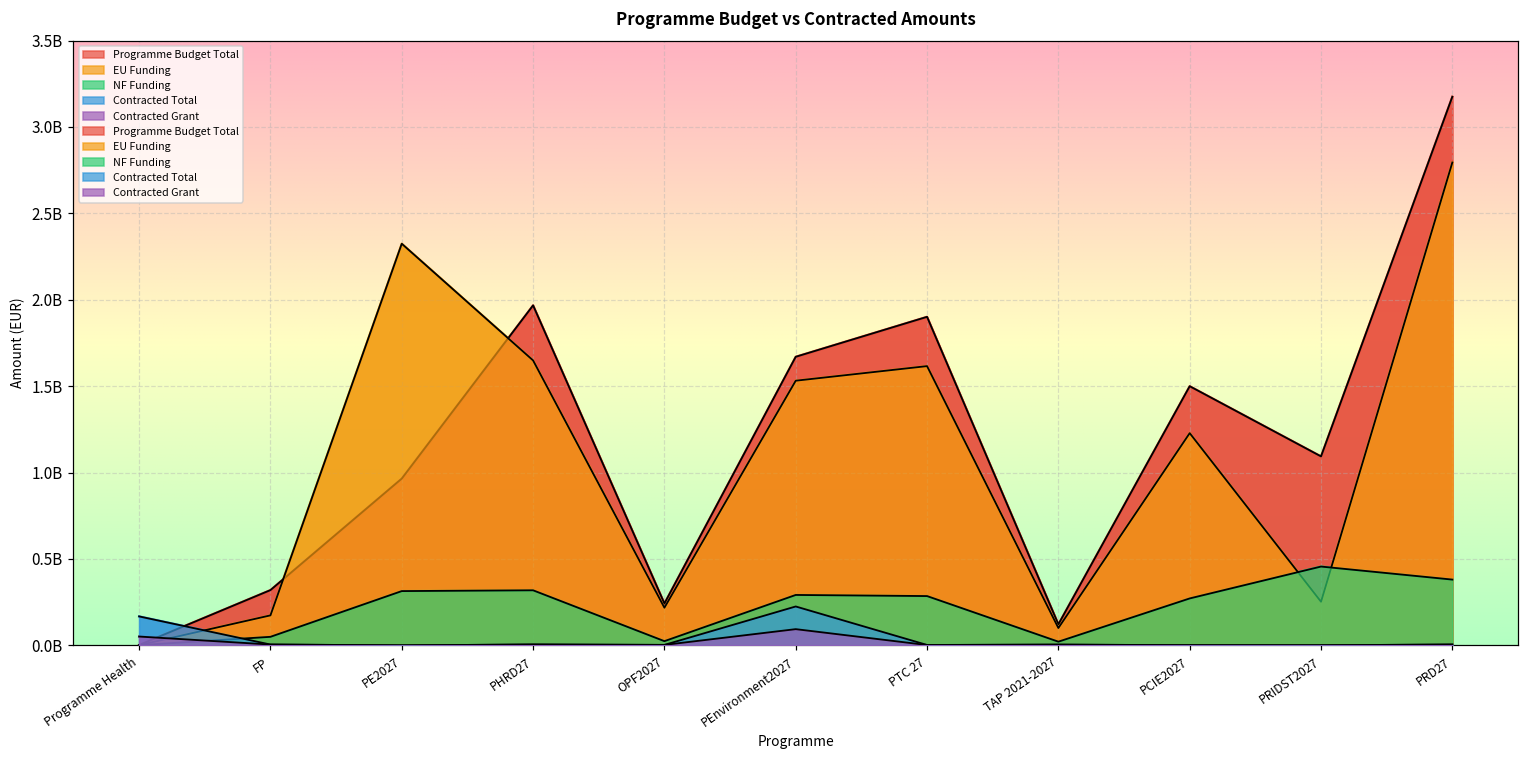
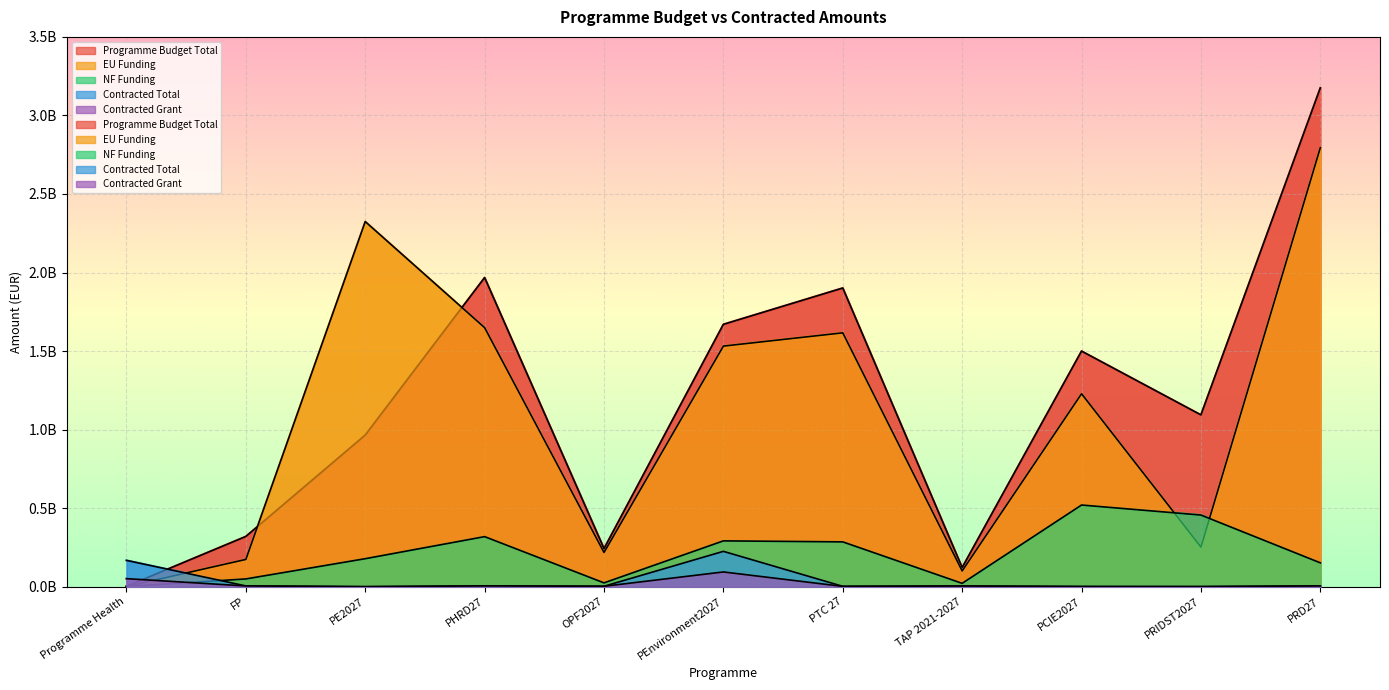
NF Funding, PE2027: 310000000 -> 180000000
NF Funding, PCIE2027: 270000000 -> 520000000
NF Funding, PRD27: 380000000 -> 150000000
